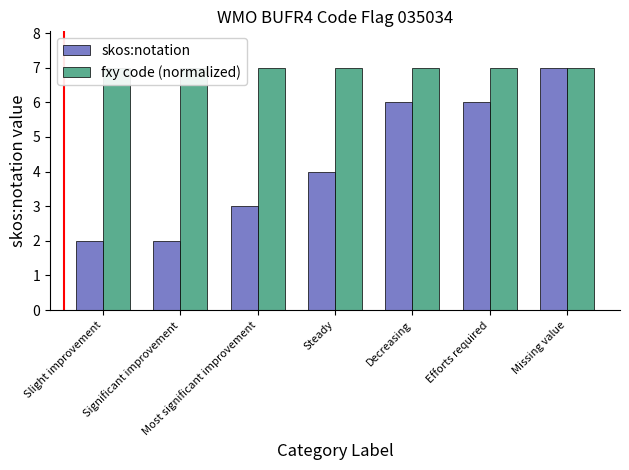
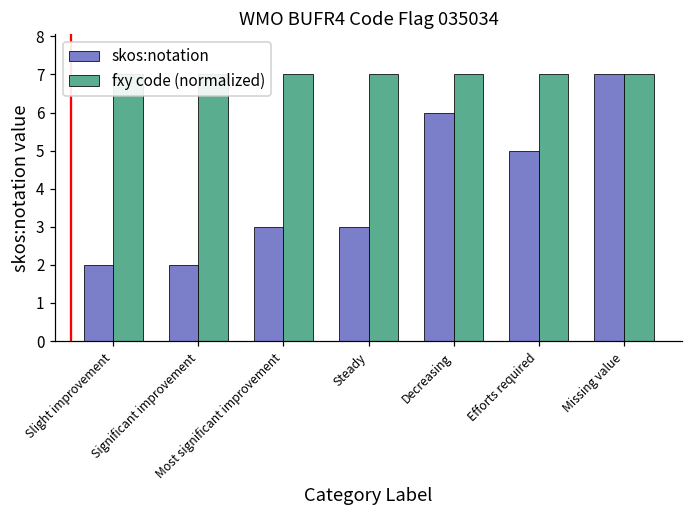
skos:notation, Steady: 4 -> 3
skos:notation, Efforts required: 6 -> 5
